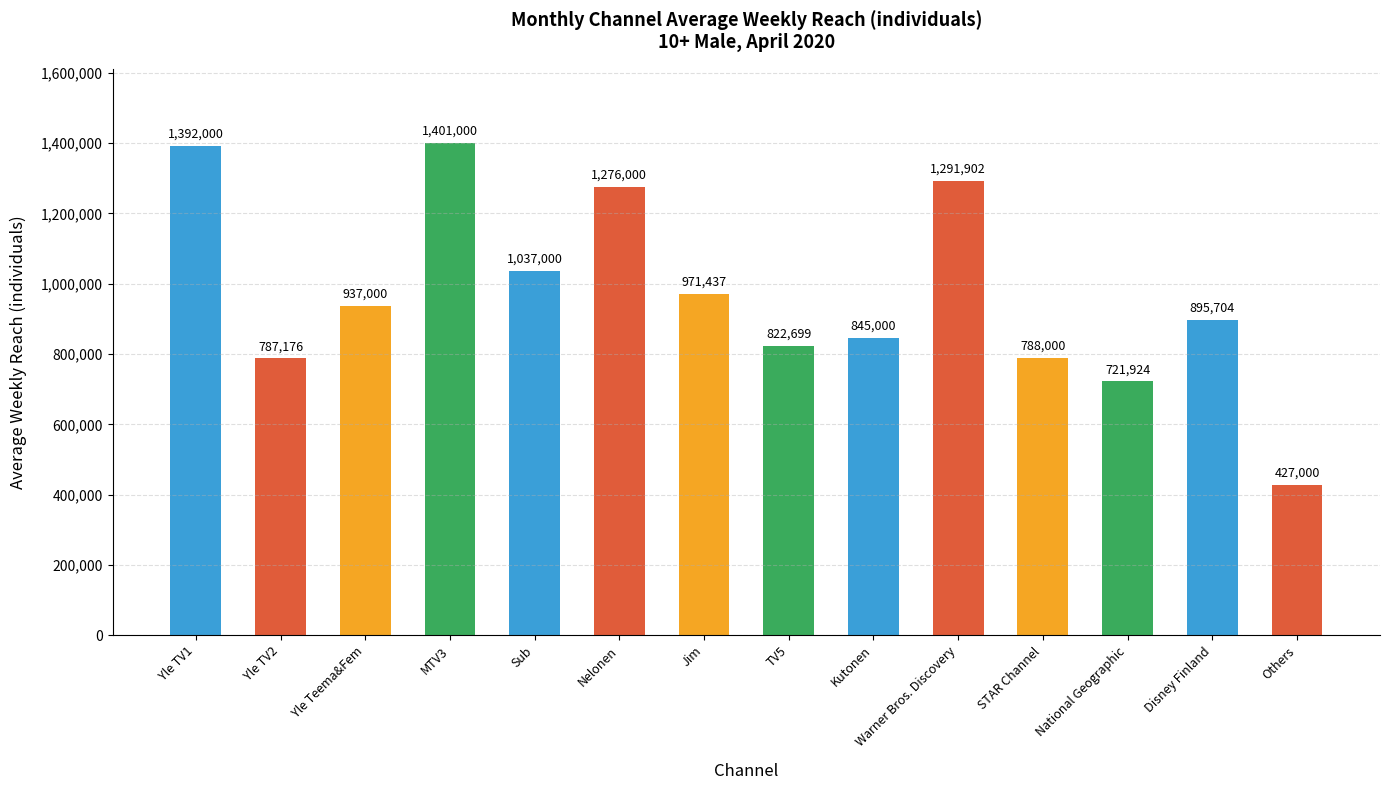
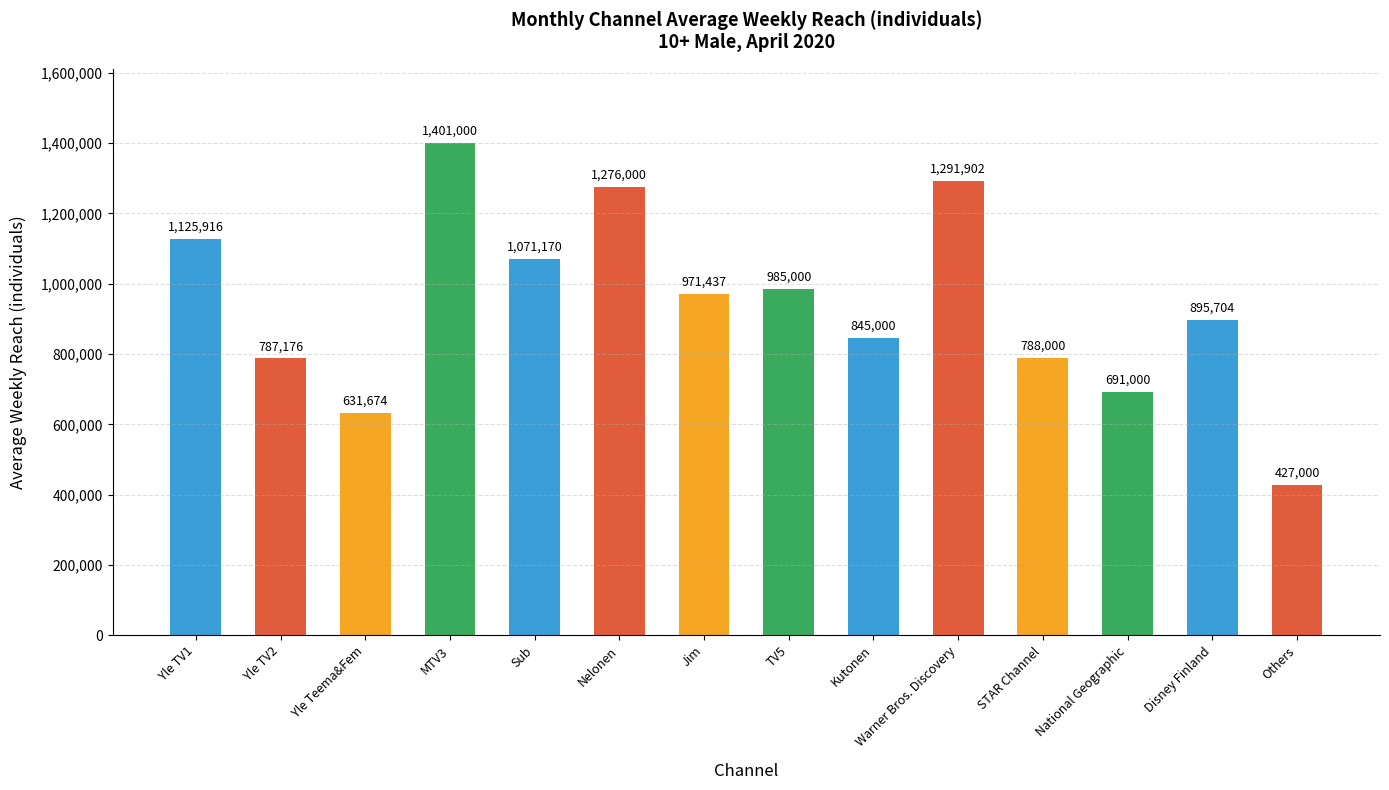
Yle TV1: 1,392,000 -> 1,125,916
Yle Teema&Fem: 937,000 -> 631,674
Sub: 1,037,000 -> 1,071,170
TV5: 822,699 -> 985,000
National Geographic: 721,924 -> 691,000
